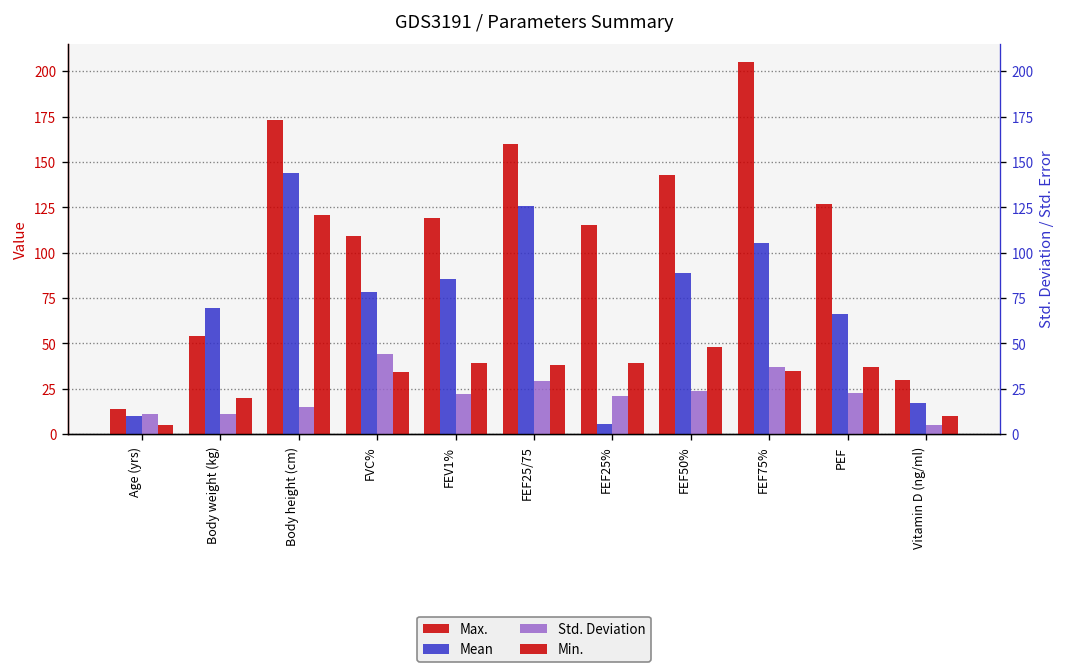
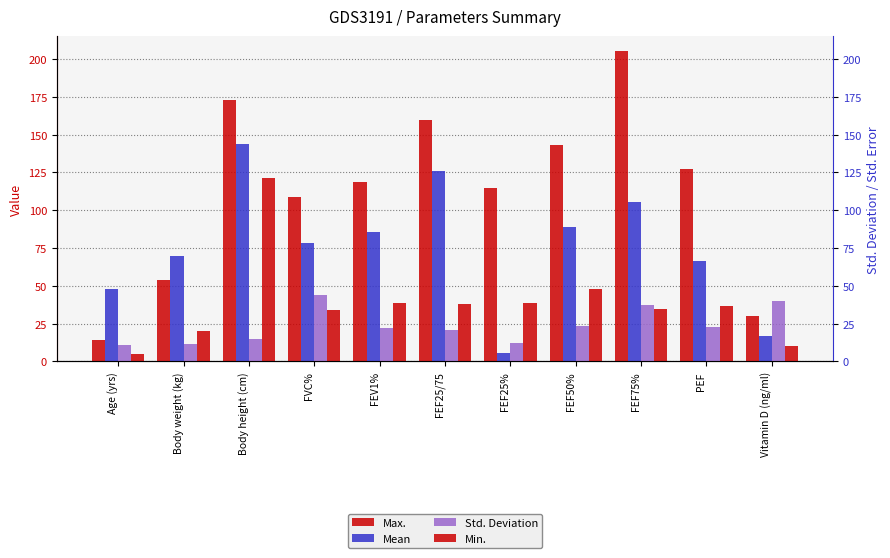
Mean, Age (yrs): 10 -> 48
Std. Deviation, FEF25/75: 29 -> 21
Std. Deviation, FEF25%: 21 -> 12
Std. Deviation, Vitamin D (ng/ml): 5 -> 40
